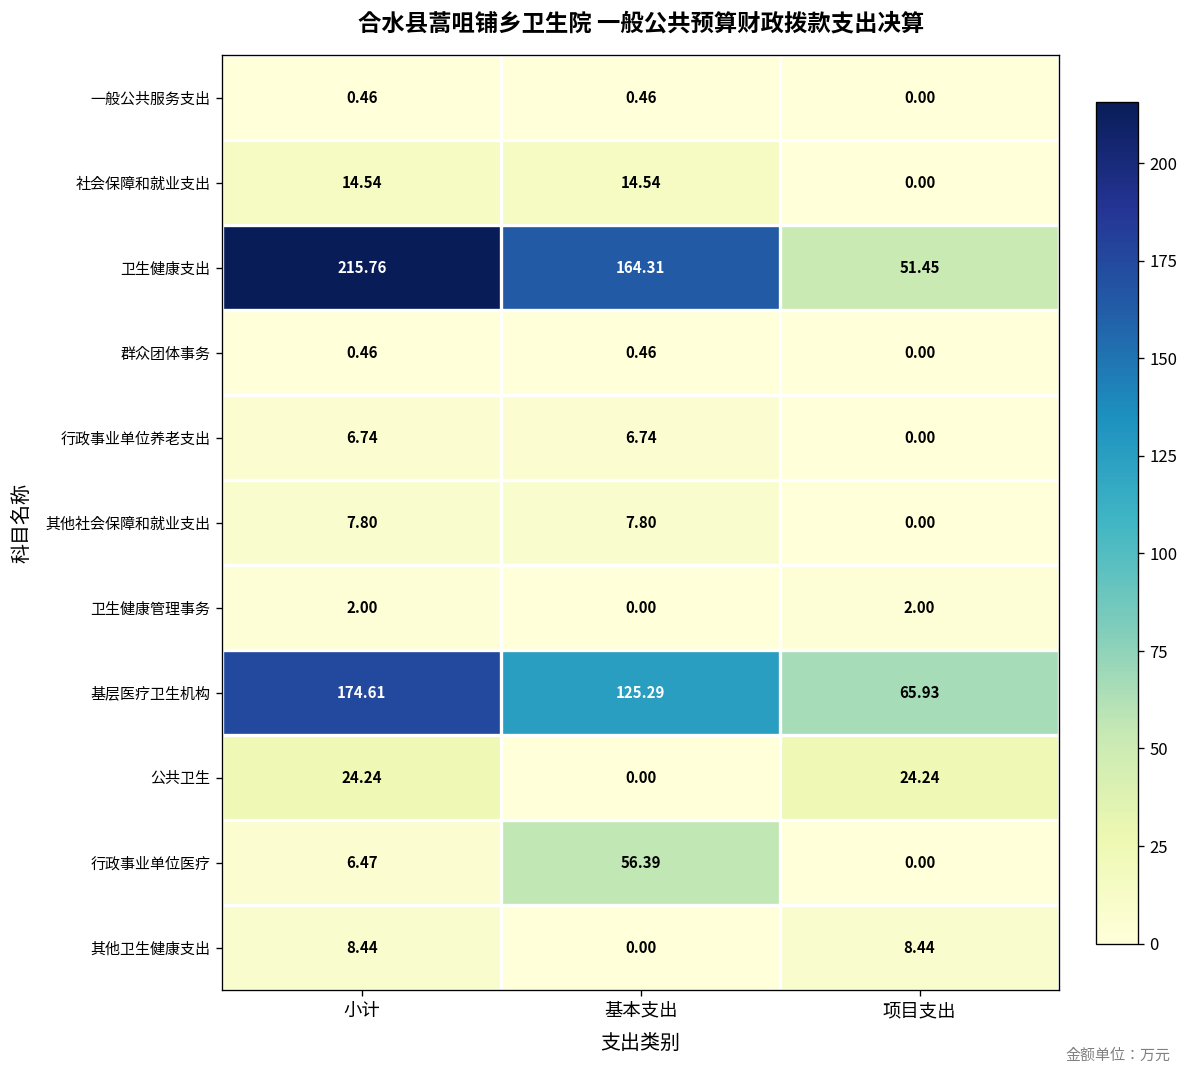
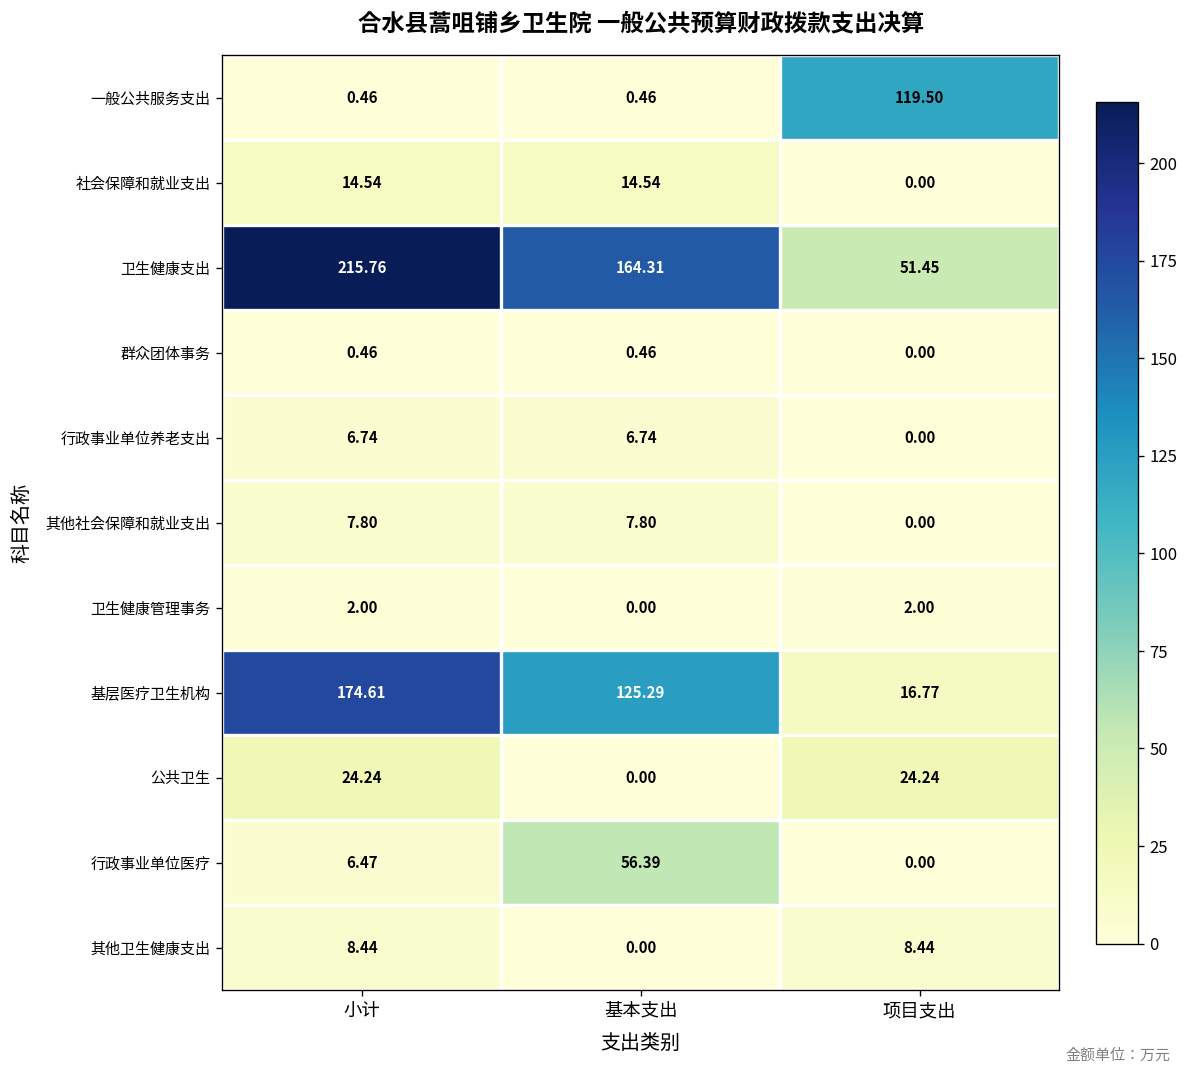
一般公共服务支出, 项目支出: 0.00 -> 119.50
基层医疗卫生机构, 项目支出: 65.93 -> 16.77
